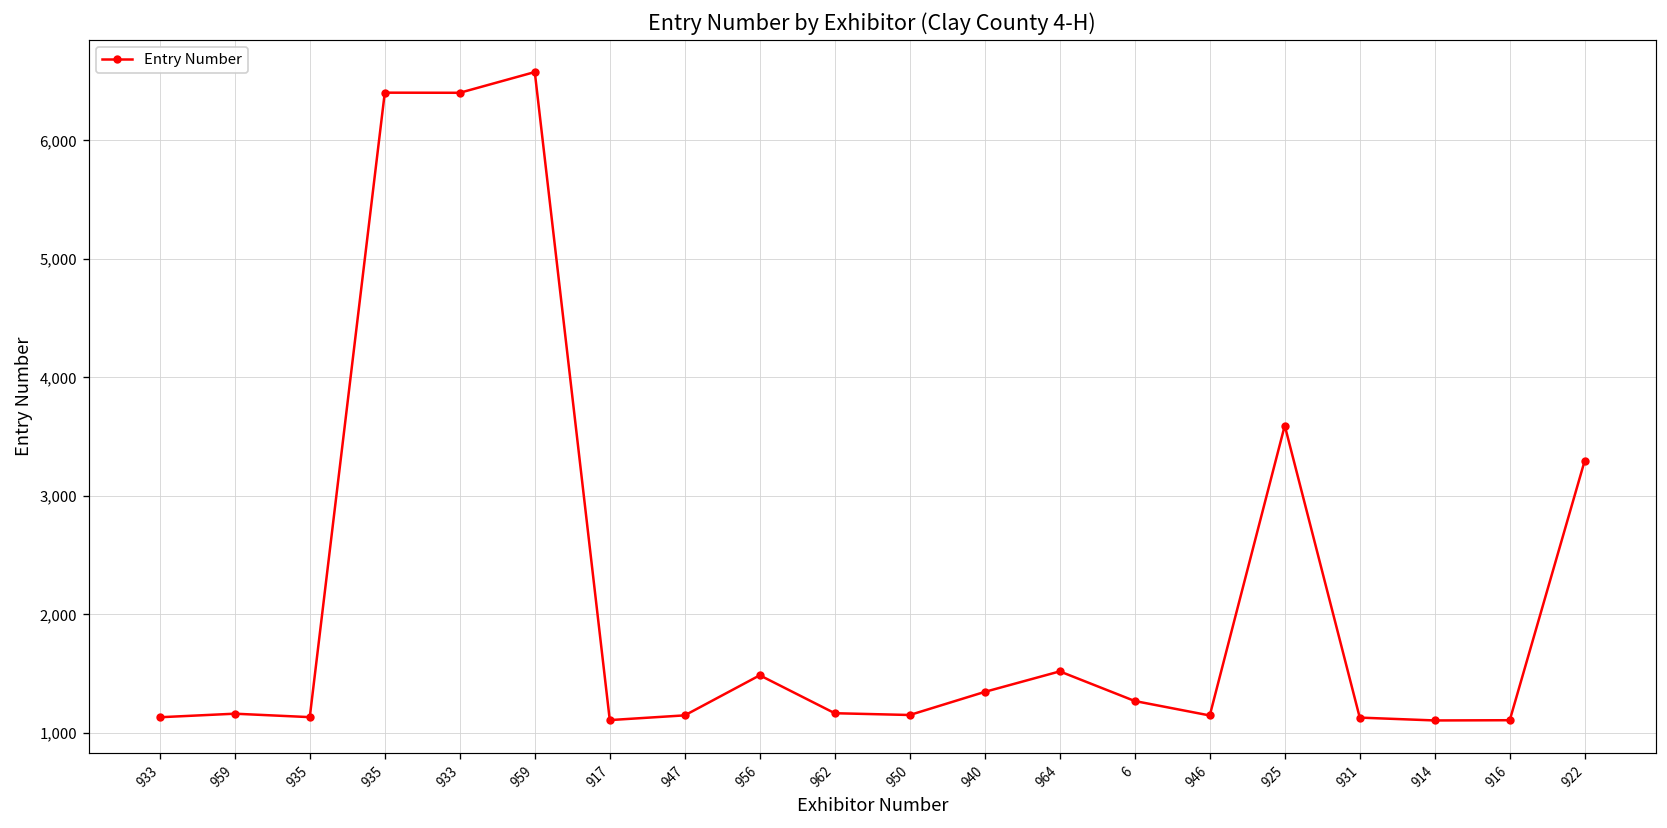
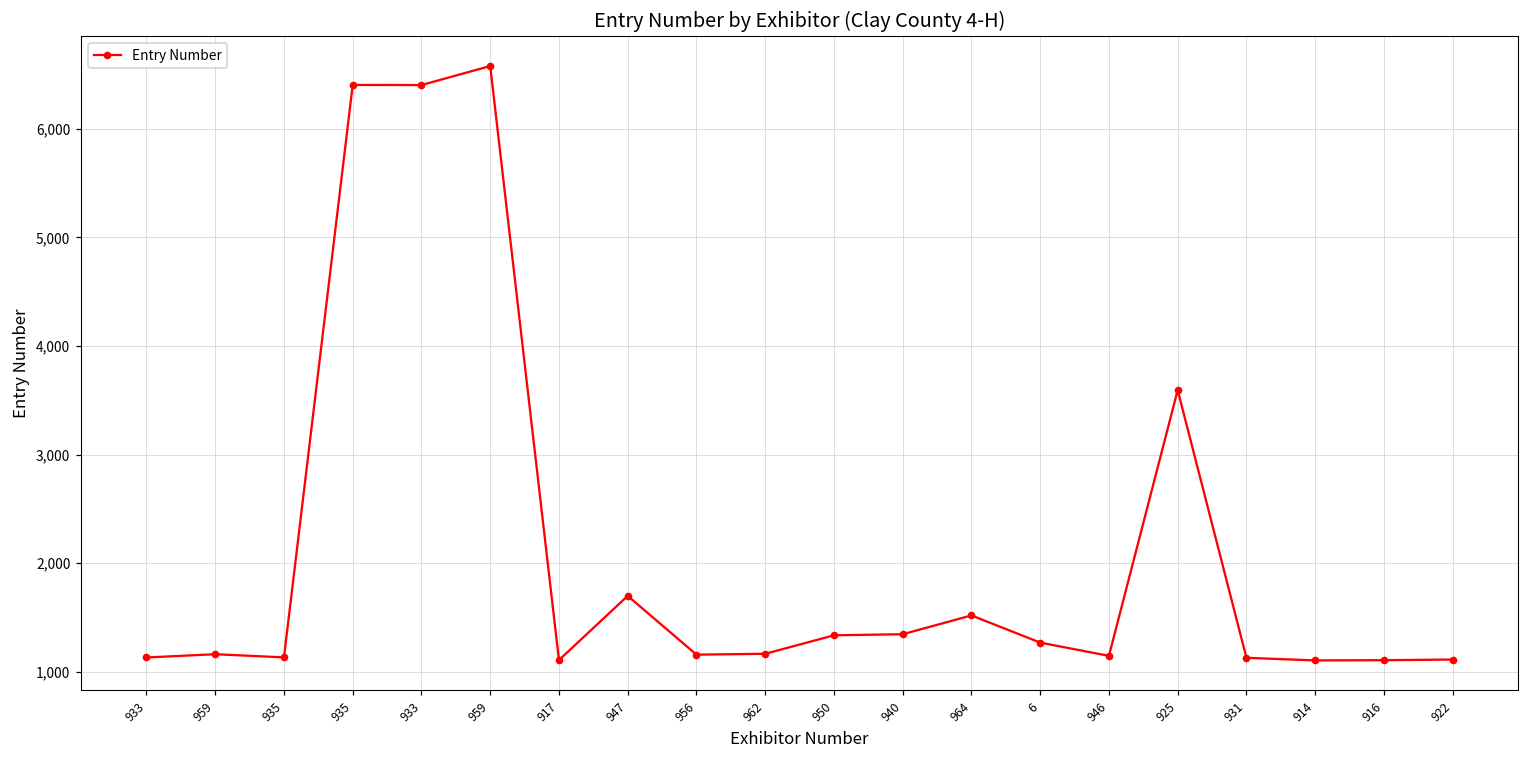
947: 1,100 -> 1,700
956: 1,500 -> 1,200
950: 1,200 -> 1,300
922: 3,300 -> 1,100
